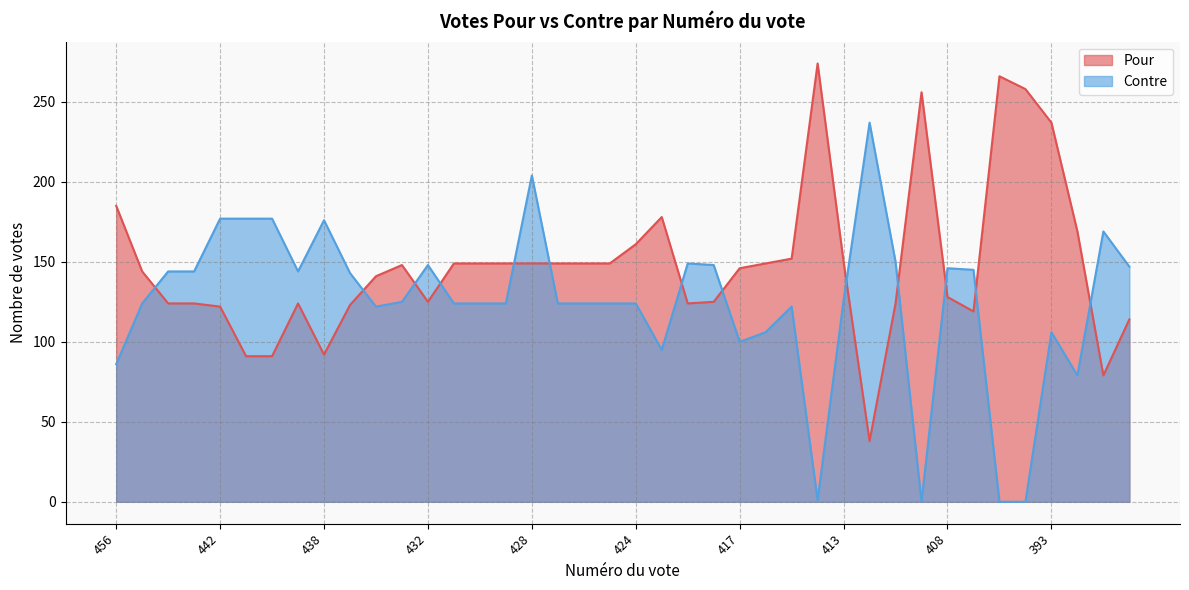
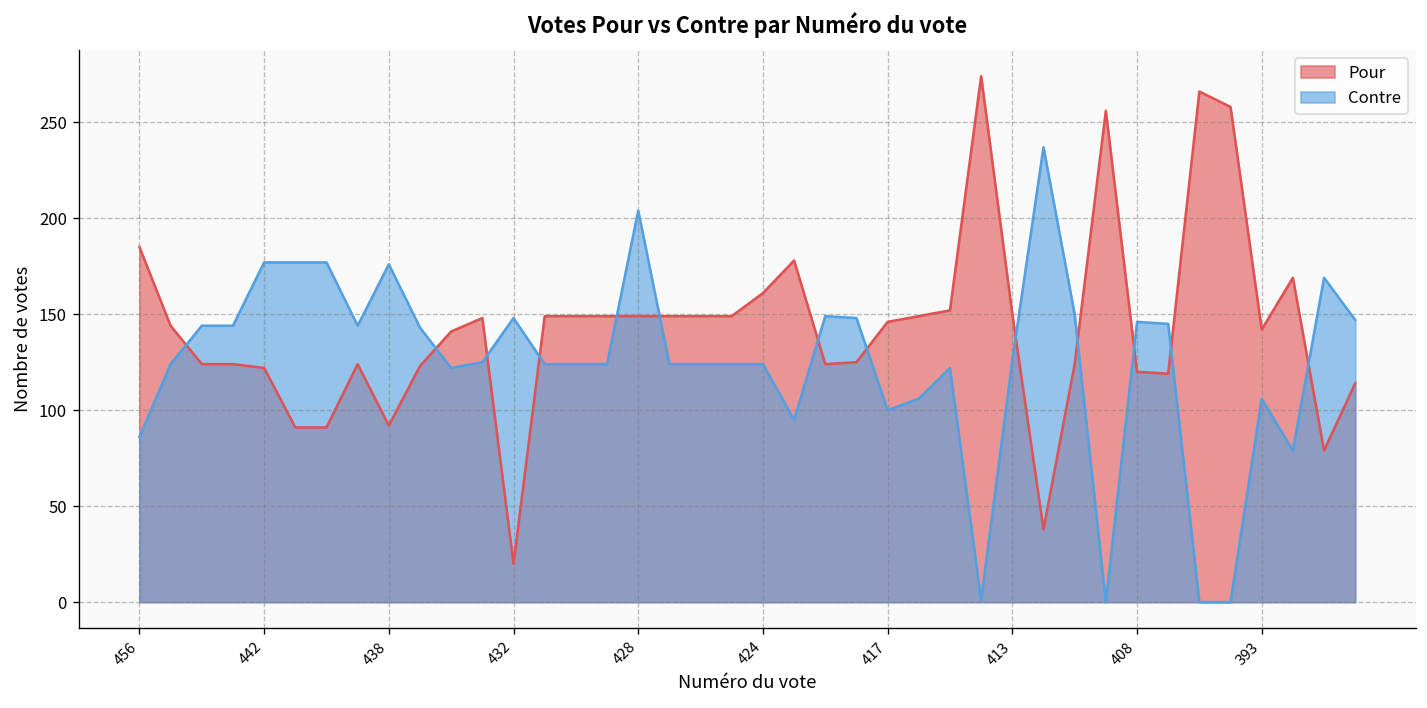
Pour, 432: 125 -> 20
Pour, 408: 128 -> 120
Pour, 393: 237 -> 142
